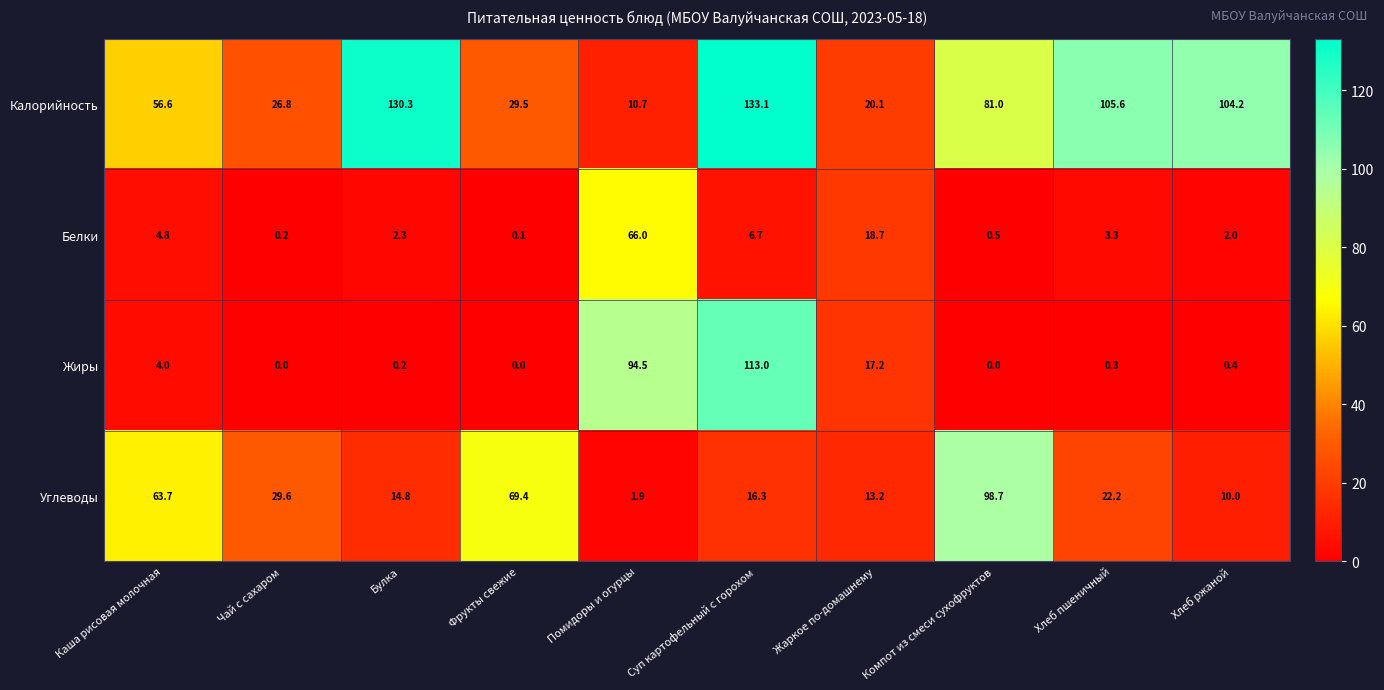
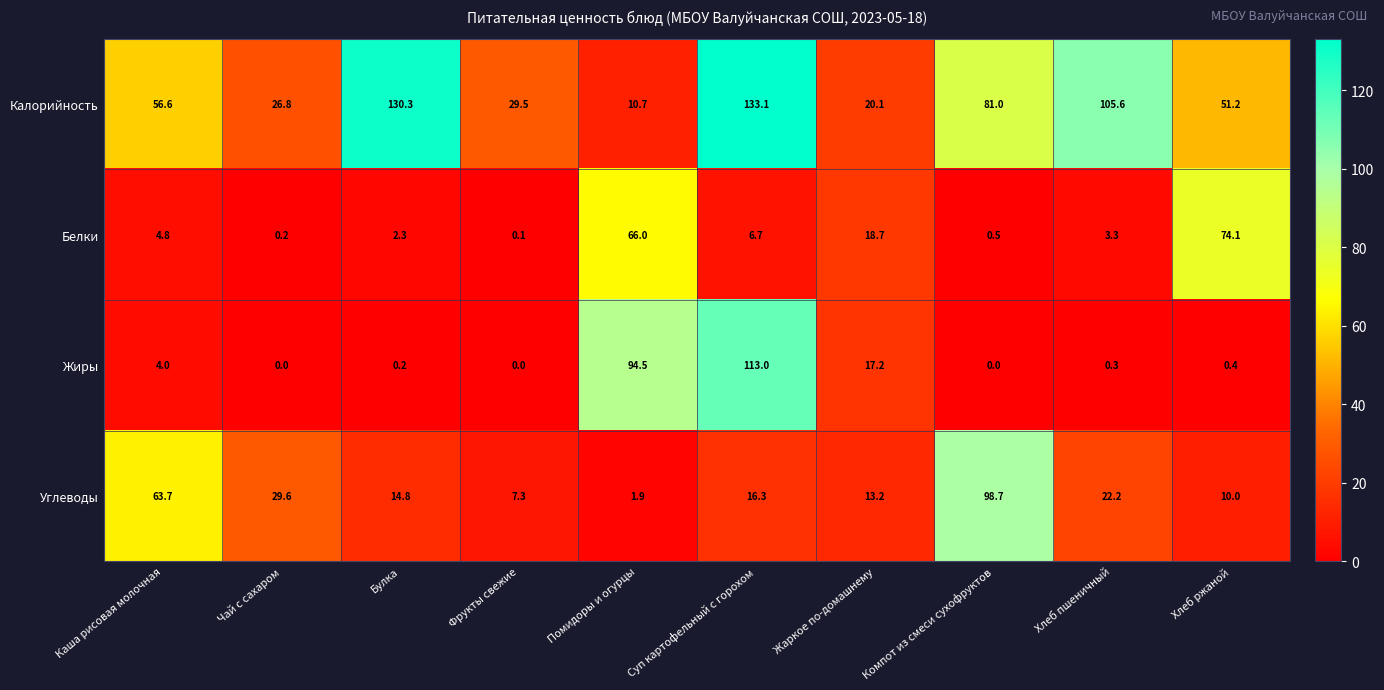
Калорийность, Хлеб ржаной: 104.2 -> 51.2
Белки, Хлеб ржаной: 2.0 -> 74.1
Углеводы, Фрукты свежие: 69.4 -> 7.3
